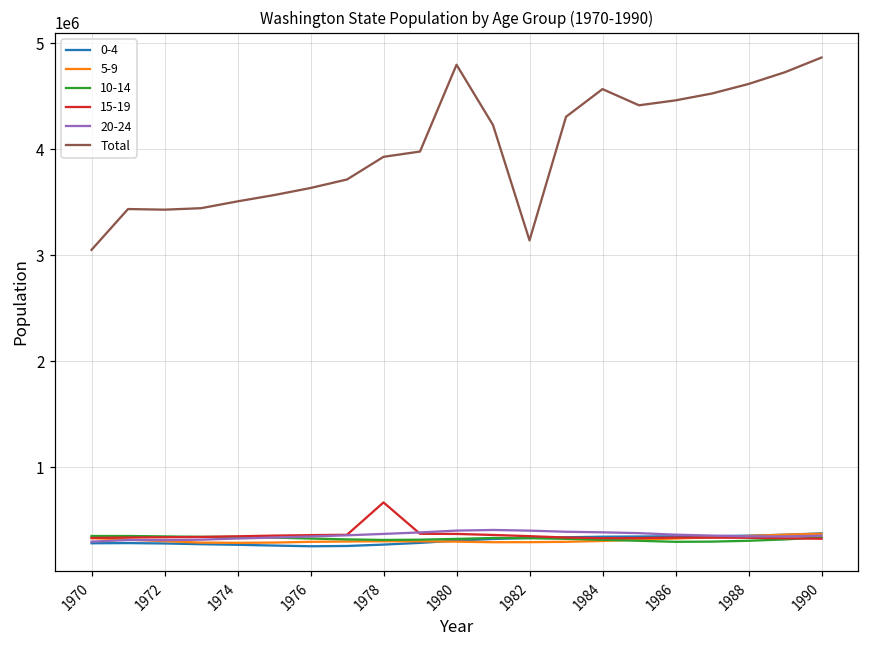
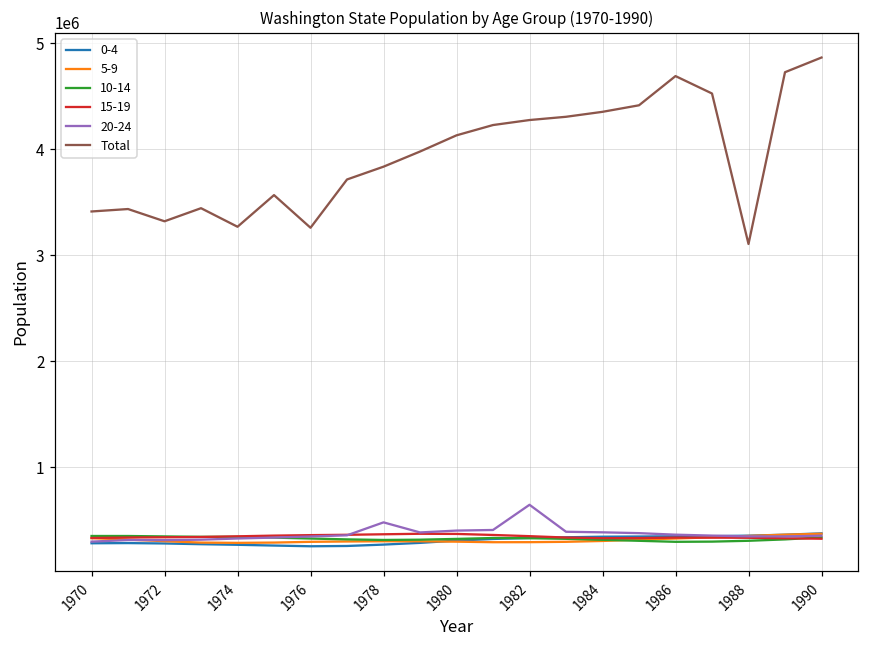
Total, 1970: 3100000 -> 3400000
Total, 1972: 3400000 -> 3300000
Total, 1974: 3500000 -> 3300000
Total, 1976: 3600000 -> 3300000
15-19, 1978: 700000 -> 400000
20-24, 1978: 400000 -> 500000
Total, 1978: 3900000 -> 3800000
Total, 1980: 4800000 -> 4100000
20-24, 1982: 400000 -> 600000
Total, 1982: 3100000 -> 4300000
Total, 1984: 4600000 -> 4400000
Total, 1986: 4500000 -> 4700000
Total, 1988: 4600000 -> 3100000
